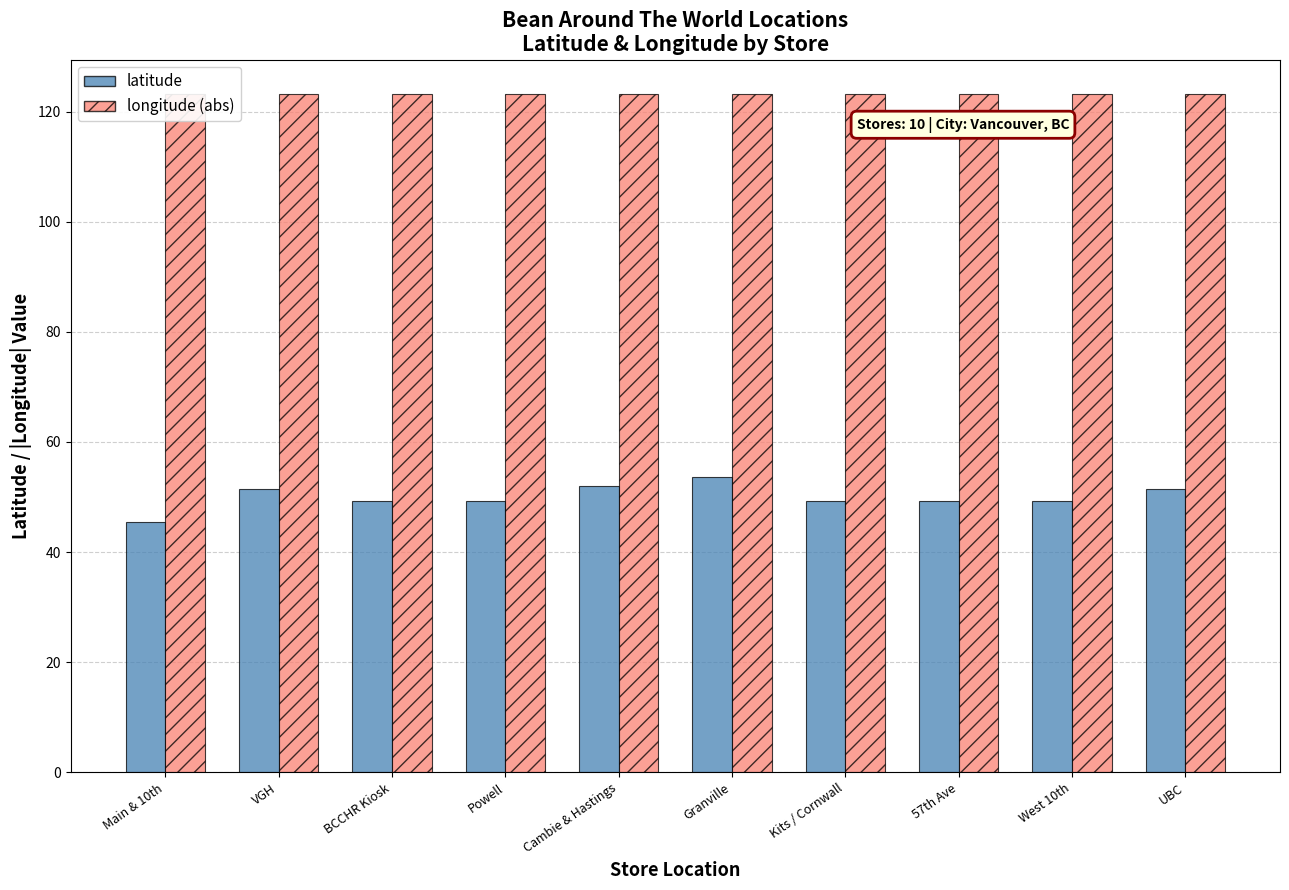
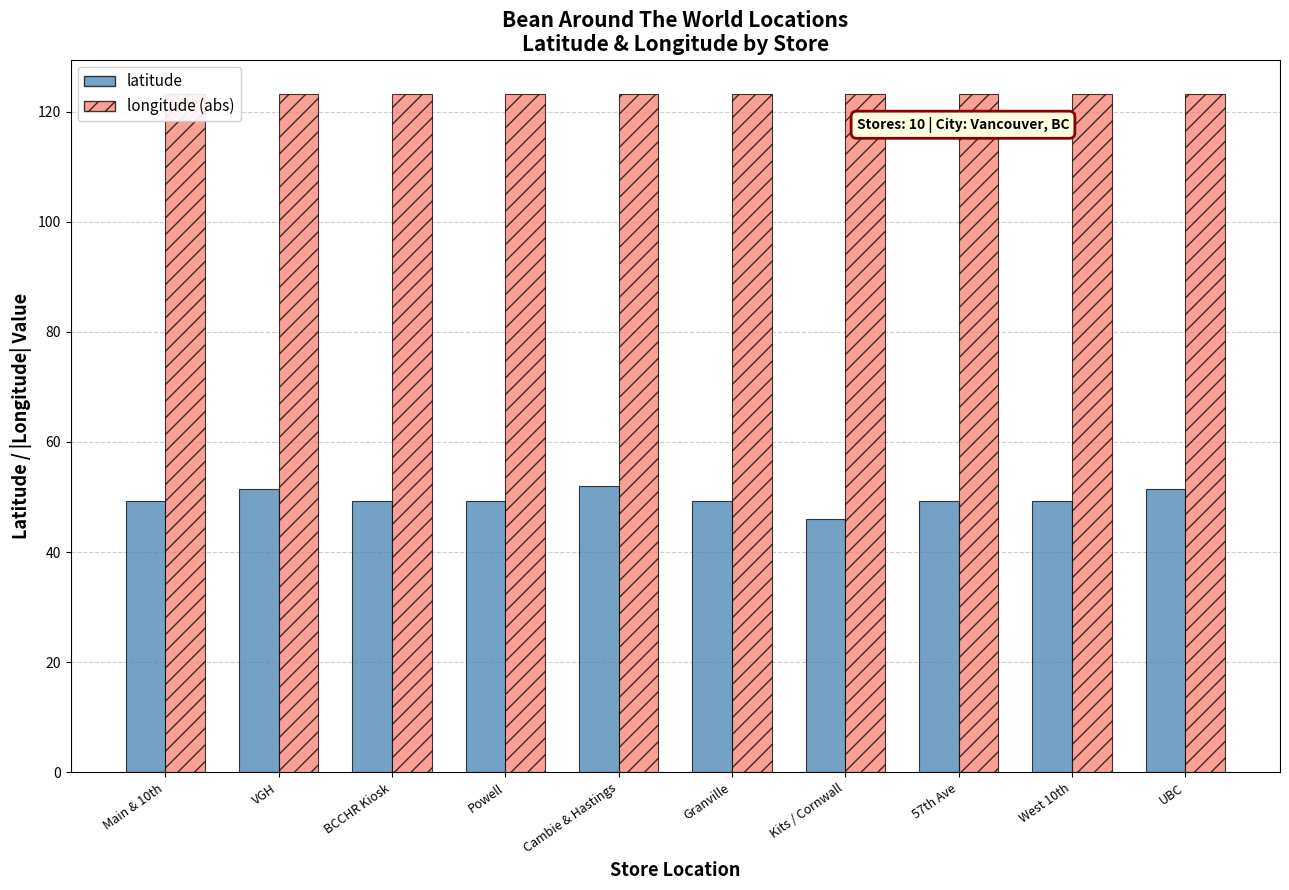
latitude, Main & 10th: 45 -> 49
latitude, Granville: 54 -> 49
latitude, Kits / Cornwall: 49 -> 46
